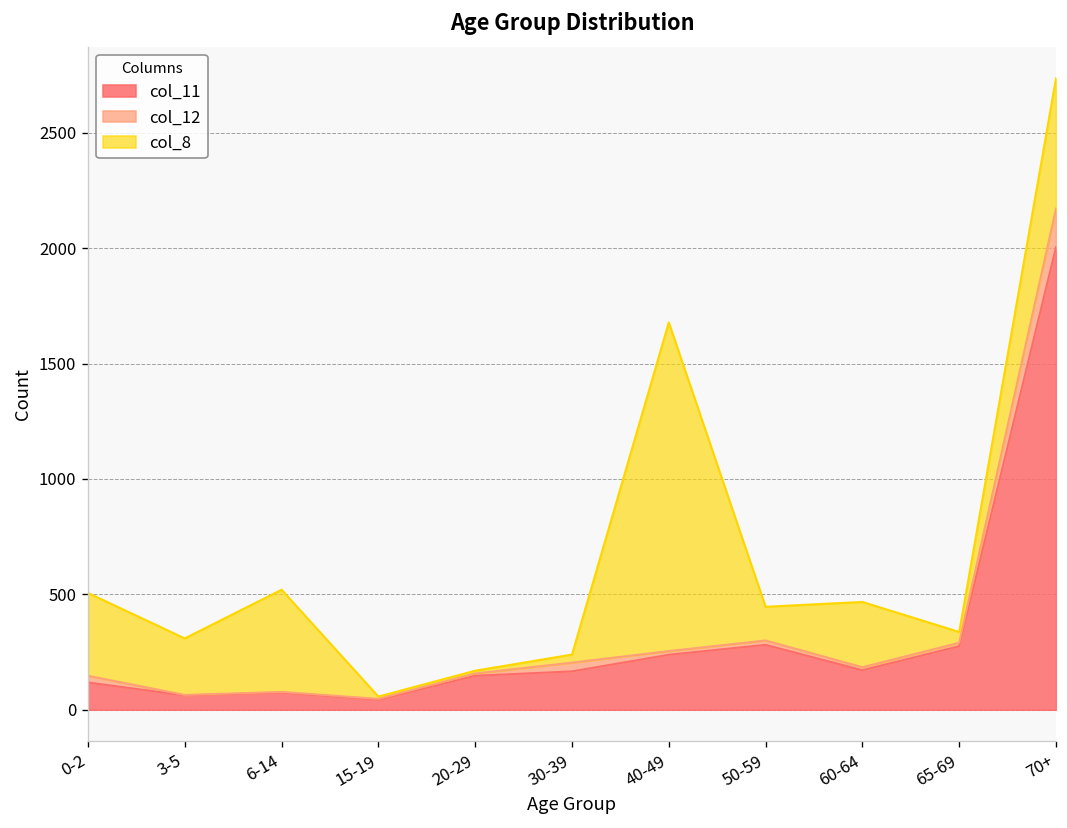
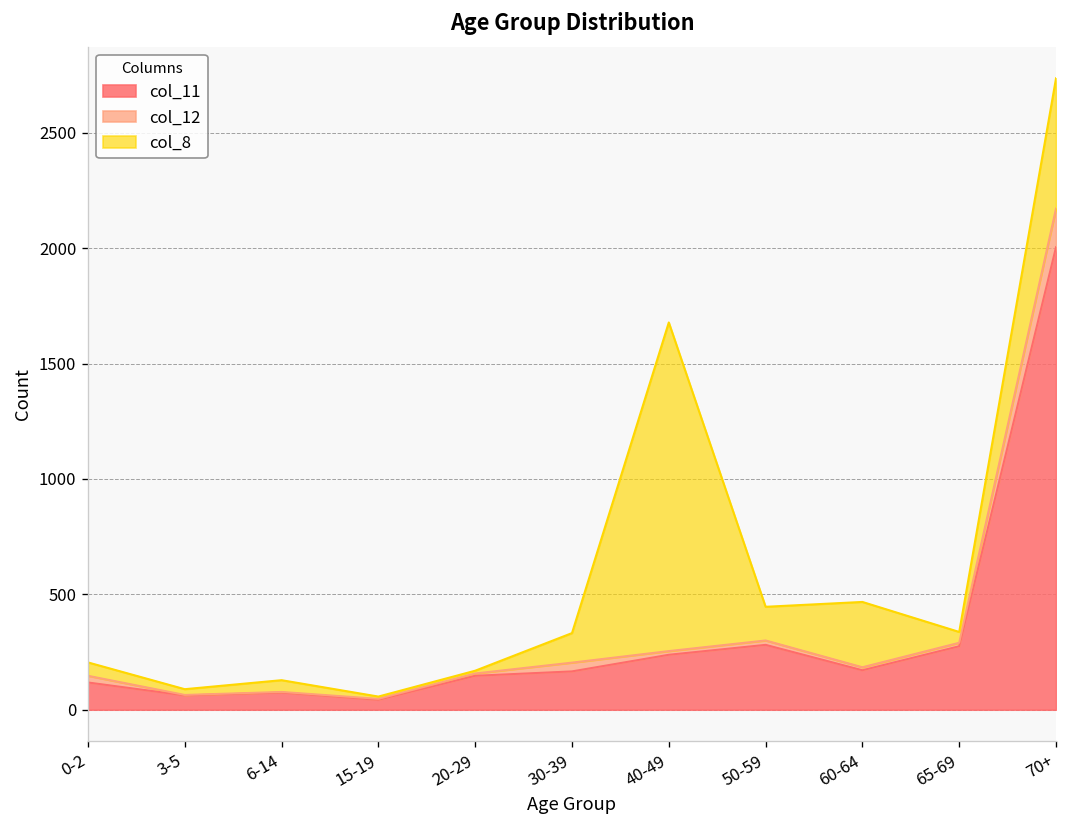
col_8, 0-2: 360 -> 60
col_8, 3-5: 250 -> 30
col_8, 6-14: 440 -> 50
col_8, 30-39: 40 -> 130
